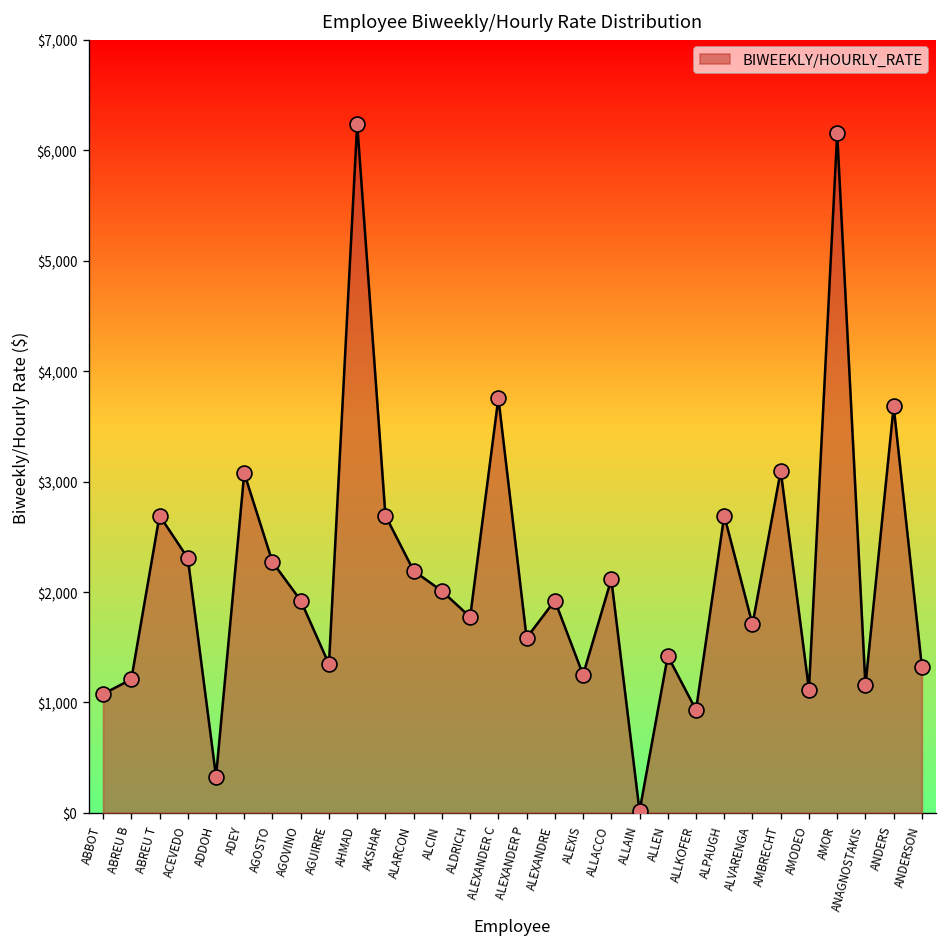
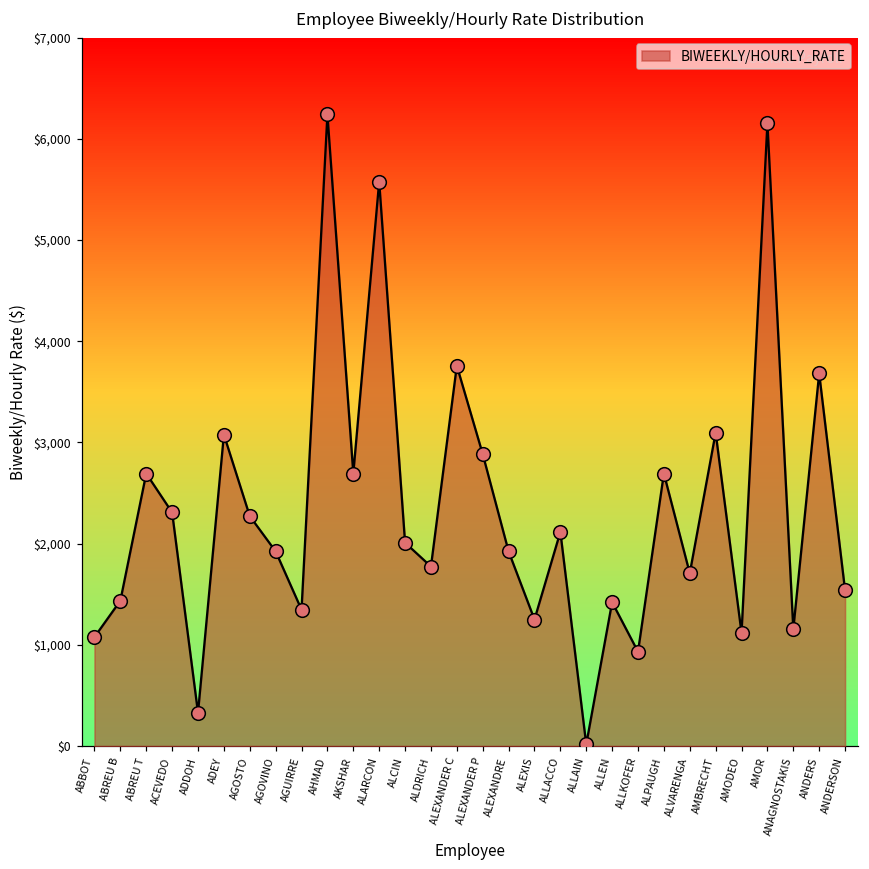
BIWEEKLY/HOURLY_RATE, ABREU B: $1,200 -> $1,400
BIWEEKLY/HOURLY_RATE, ALARCON: $2,200 -> $5,600
BIWEEKLY/HOURLY_RATE, ALEXANDER P: $1,600 -> $2,900
BIWEEKLY/HOURLY_RATE, ANDERSON: $1,300 -> $1,500
